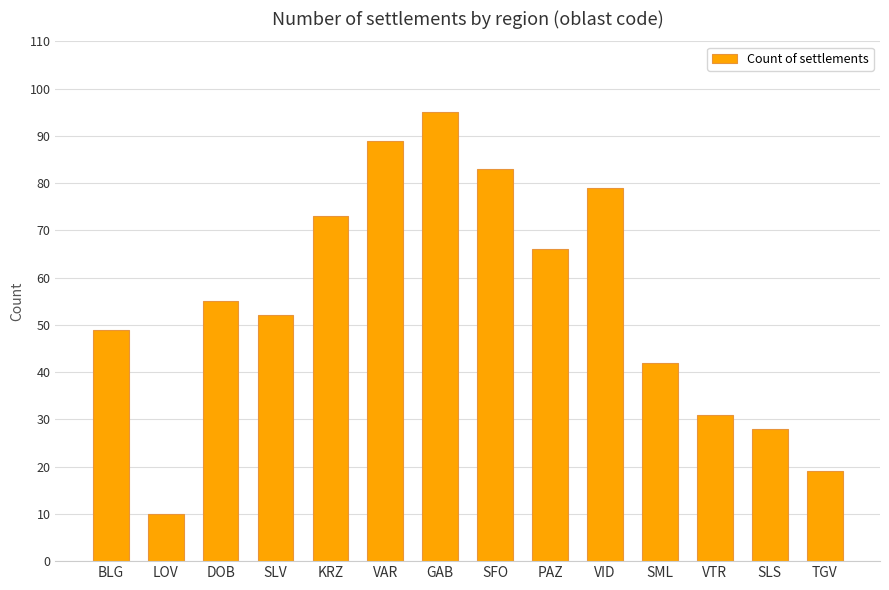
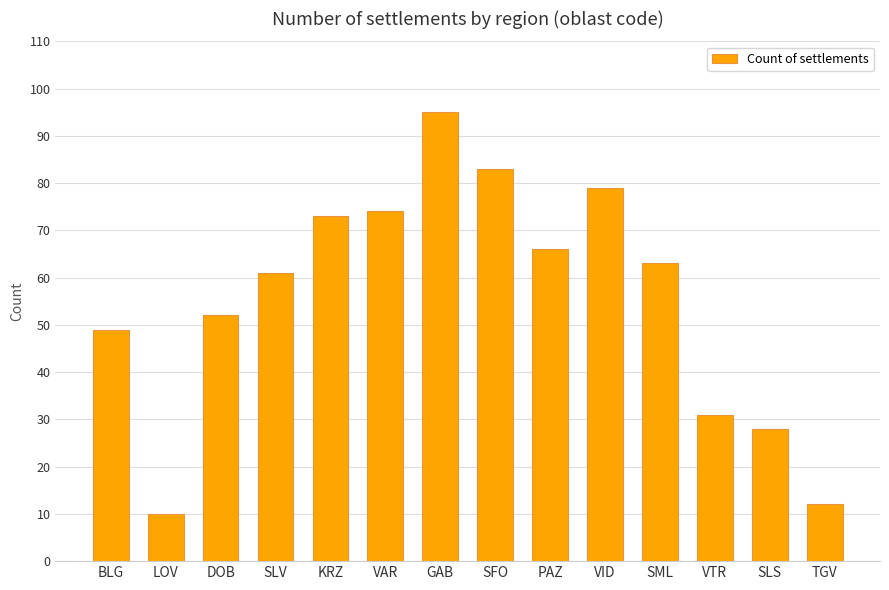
DOB: 55 -> 52
SLV: 52 -> 61
VAR: 89 -> 74
SML: 42 -> 63
TGV: 19 -> 12
